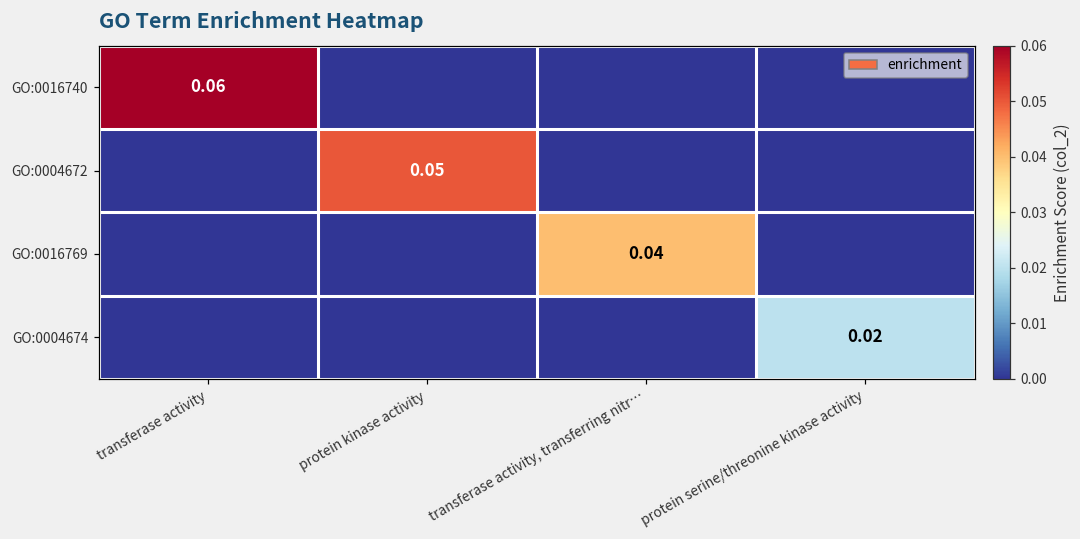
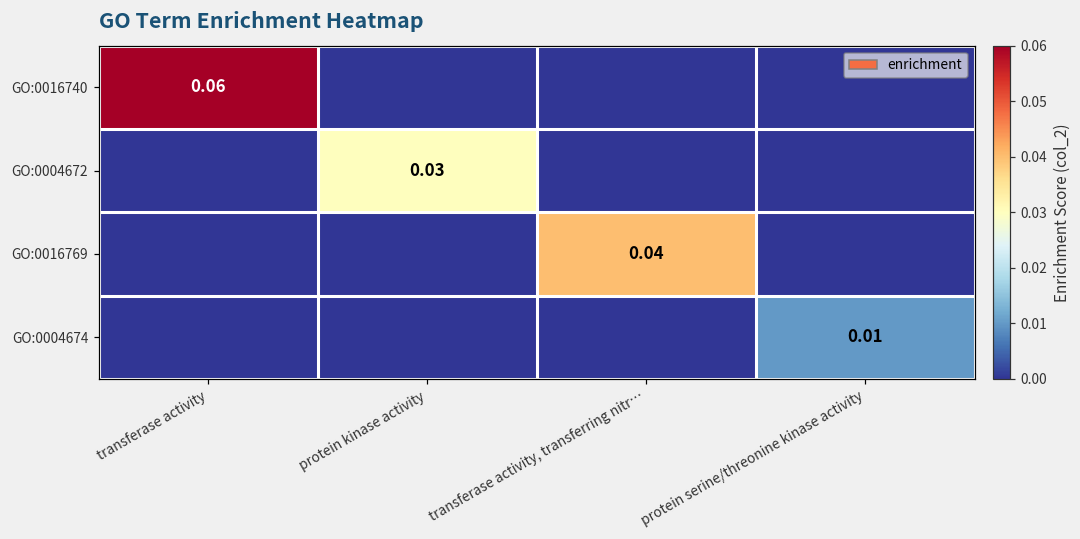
GO:0004672, protein kinase activity: 0.05 -> 0.03
GO:0004674, protein serine/threonine kinase activity: 0.02 -> 0.01
